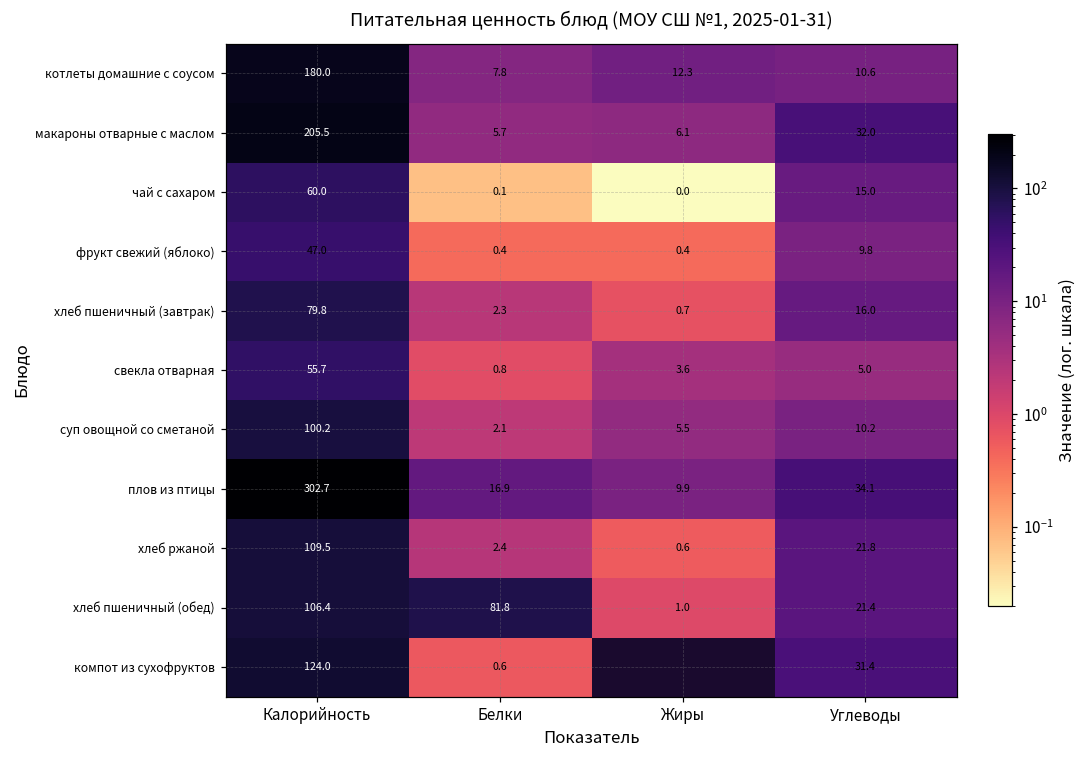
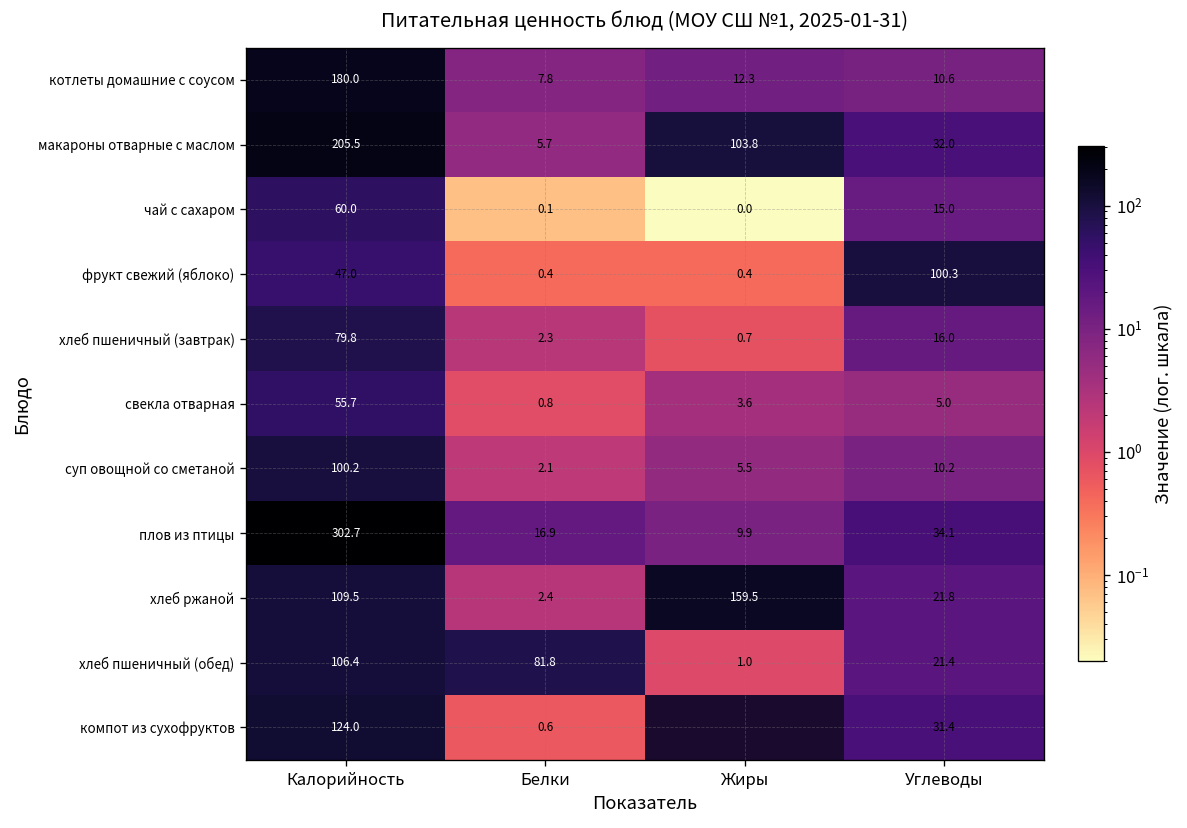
макароны отварные с маслом, Жиры: 6.1 -> 103.8
фрукт свежий (яблоко), Углеводы: 9.8 -> 100.3
хлеб ржаной, Жиры: 0.6 -> 159.5
